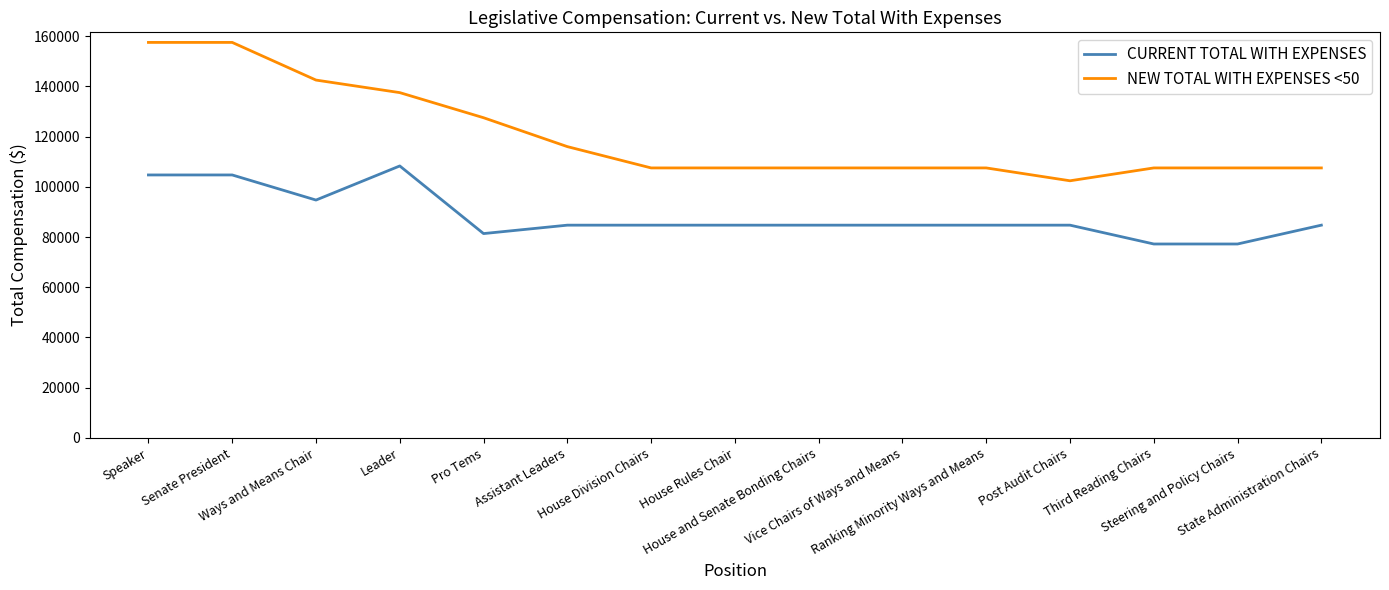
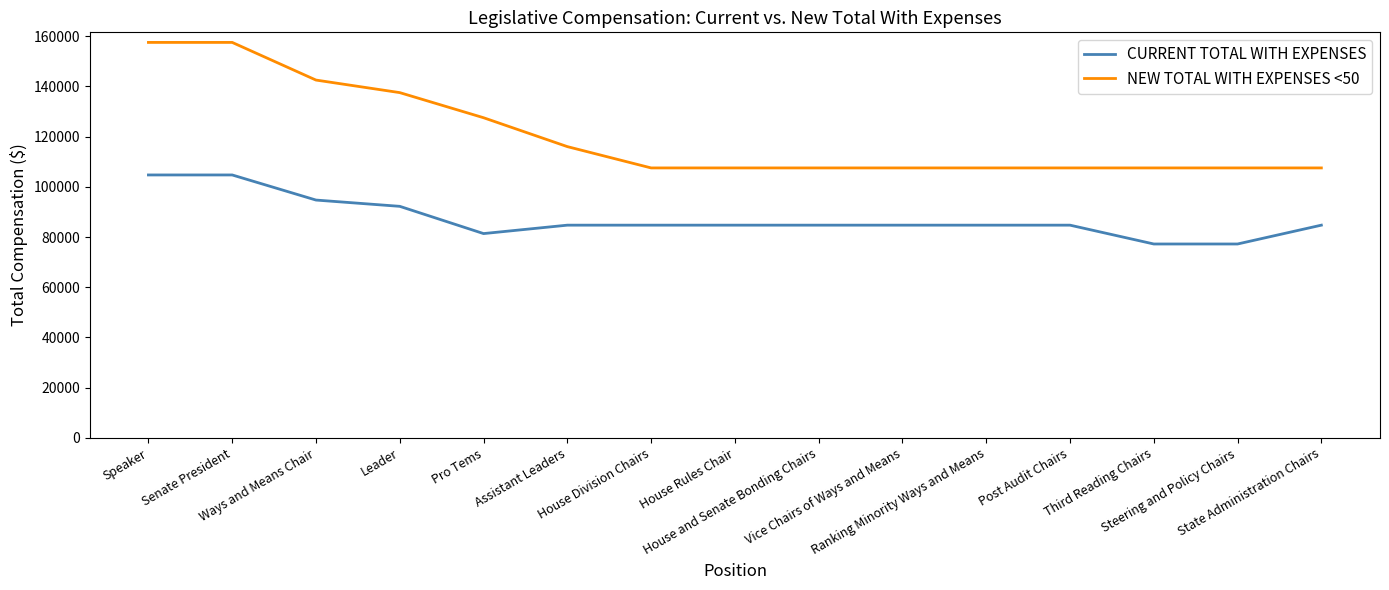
CURRENT TOTAL WITH EXPENSES, Leader: 108000 -> 92000
NEW TOTAL WITH EXPENSES <50, Post Audit Chairs: 102000 -> 108000
